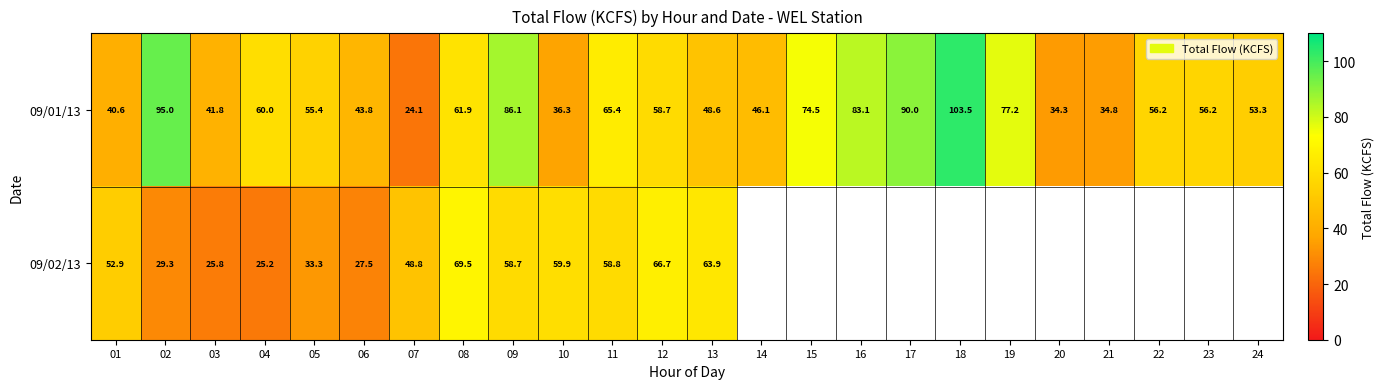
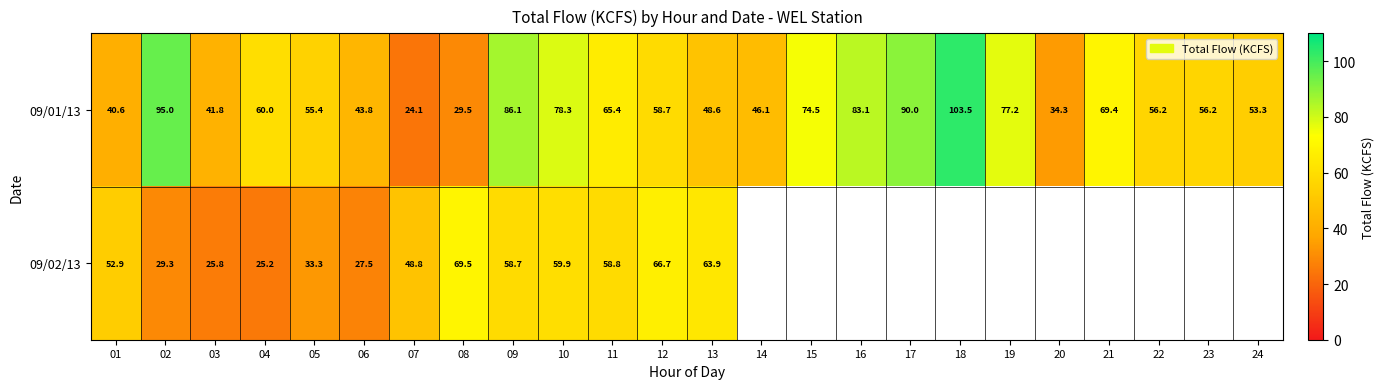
09/01/13, 08: 61.9 -> 29.5
09/01/13, 10: 36.3 -> 78.3
09/01/13, 21: 34.8 -> 69.4
